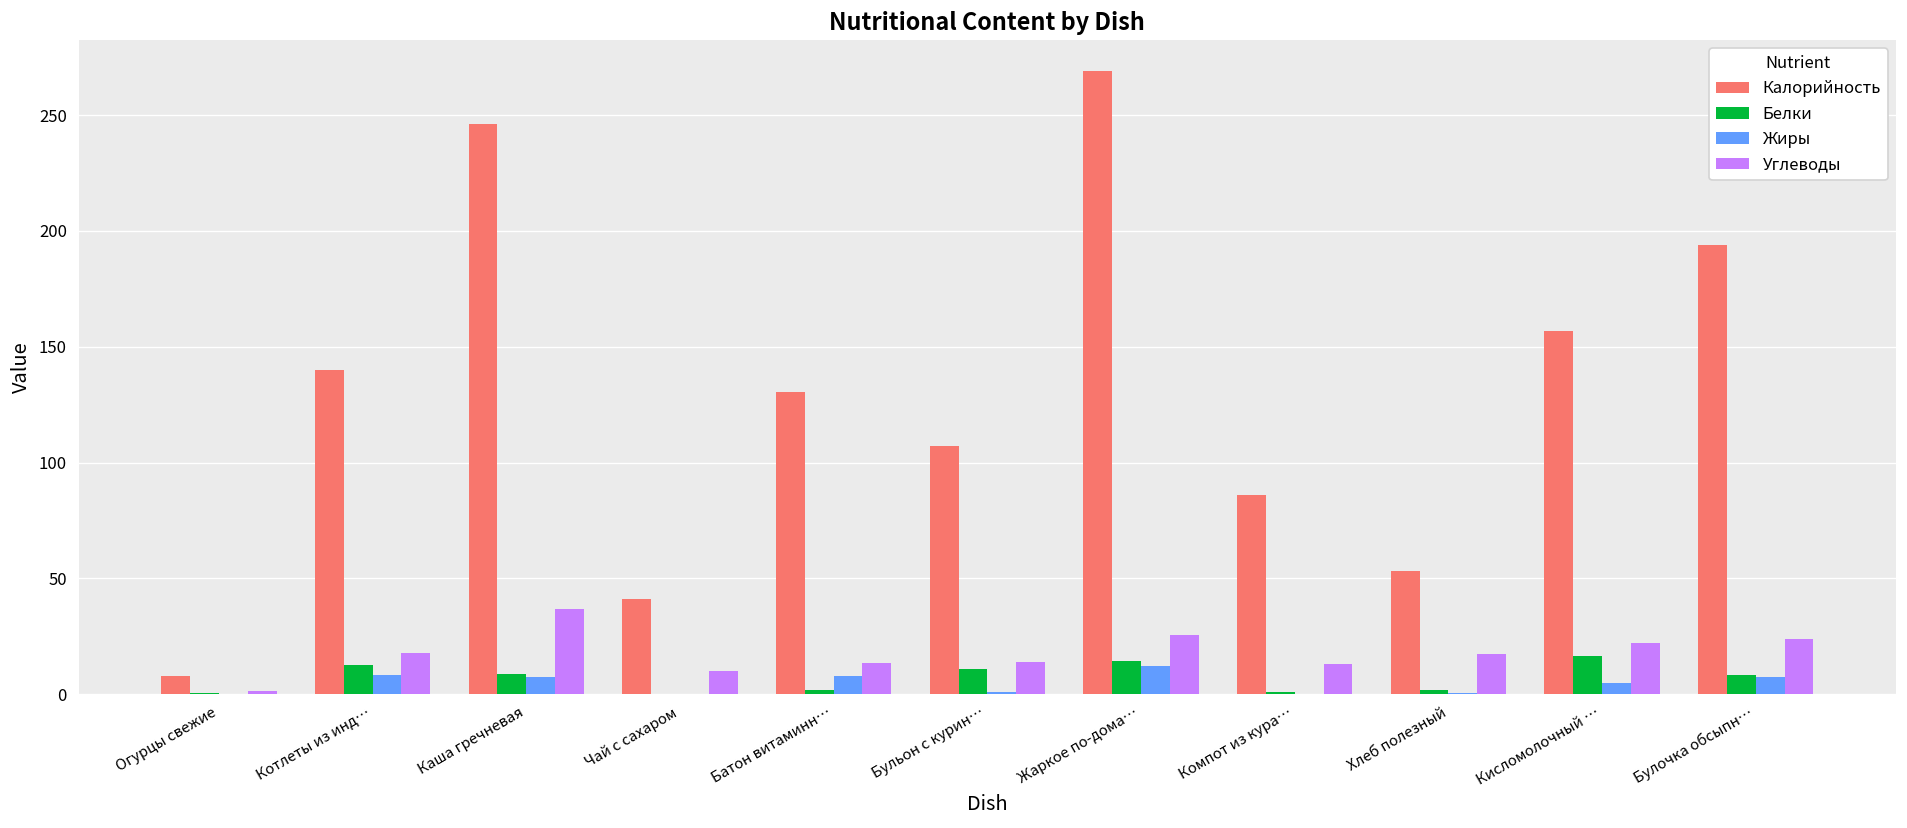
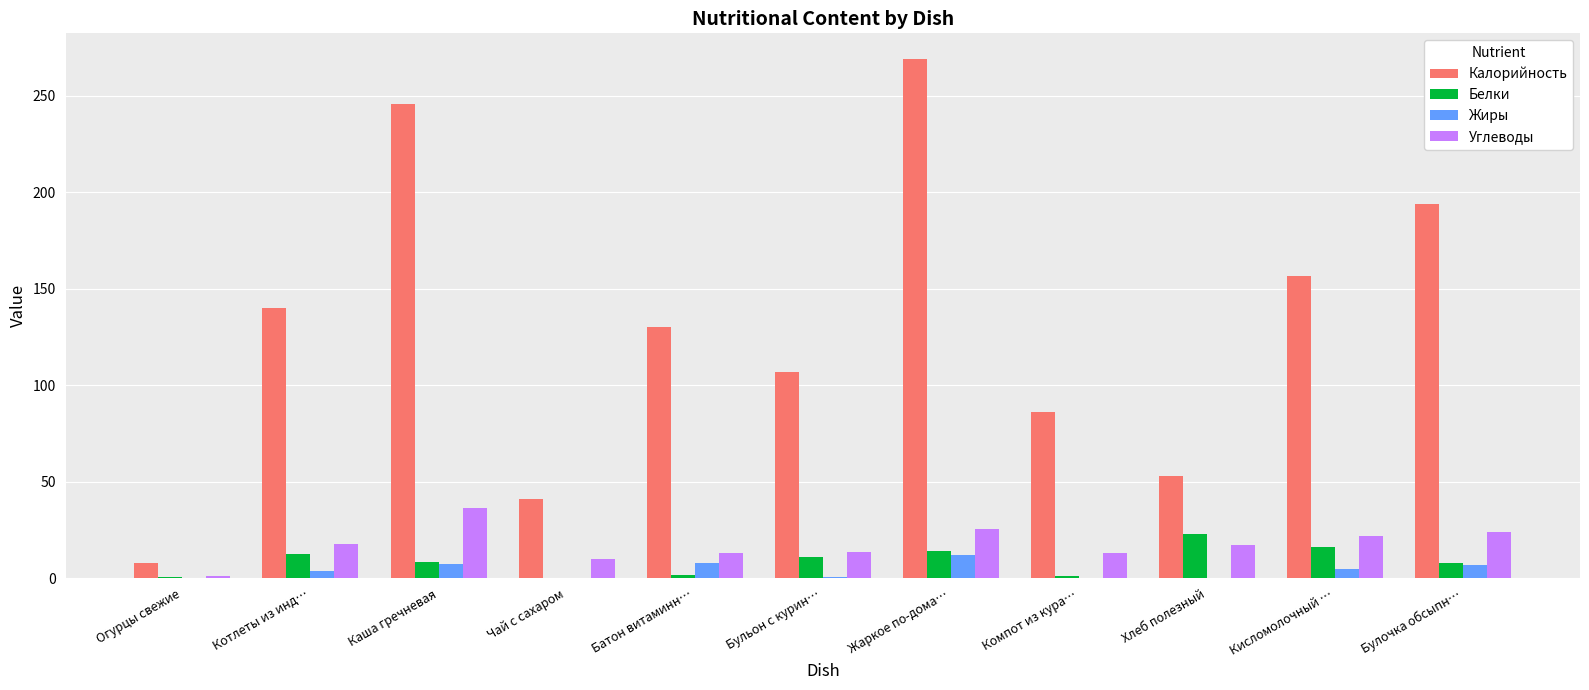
Жиры, Котлеты из инд…: 8 -> 4
Белки, Хлеб полезный: 2 -> 23
